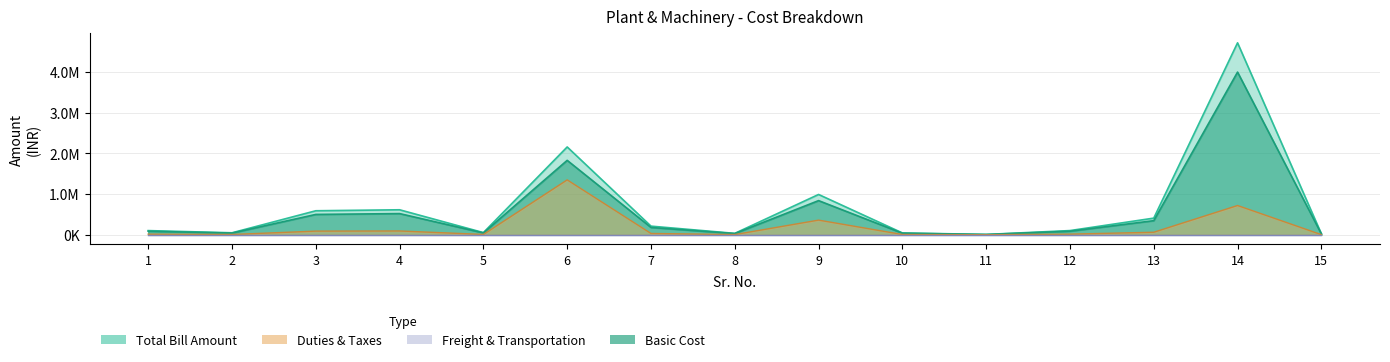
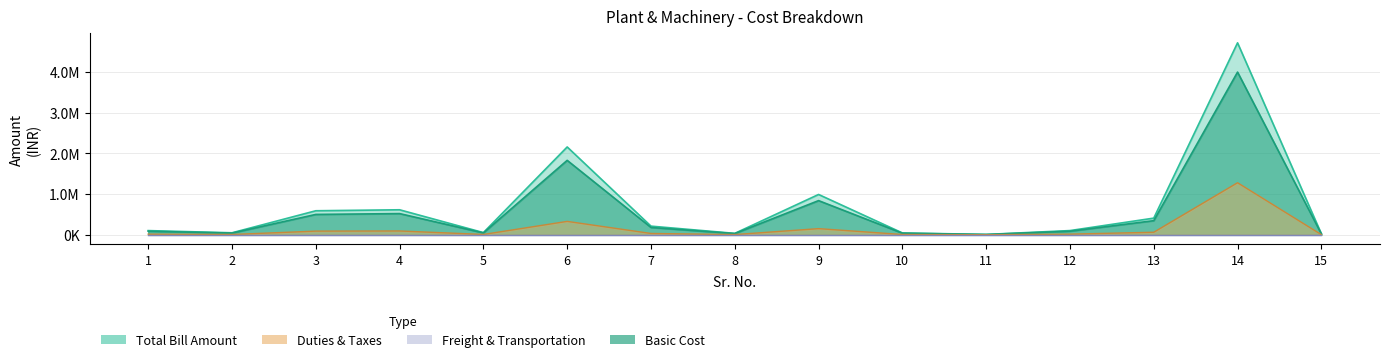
Duties & Taxes, 6: 1400000 -> 300000
Duties & Taxes, 9: 400000 -> 200000
Duties & Taxes, 14: 700000 -> 1300000
